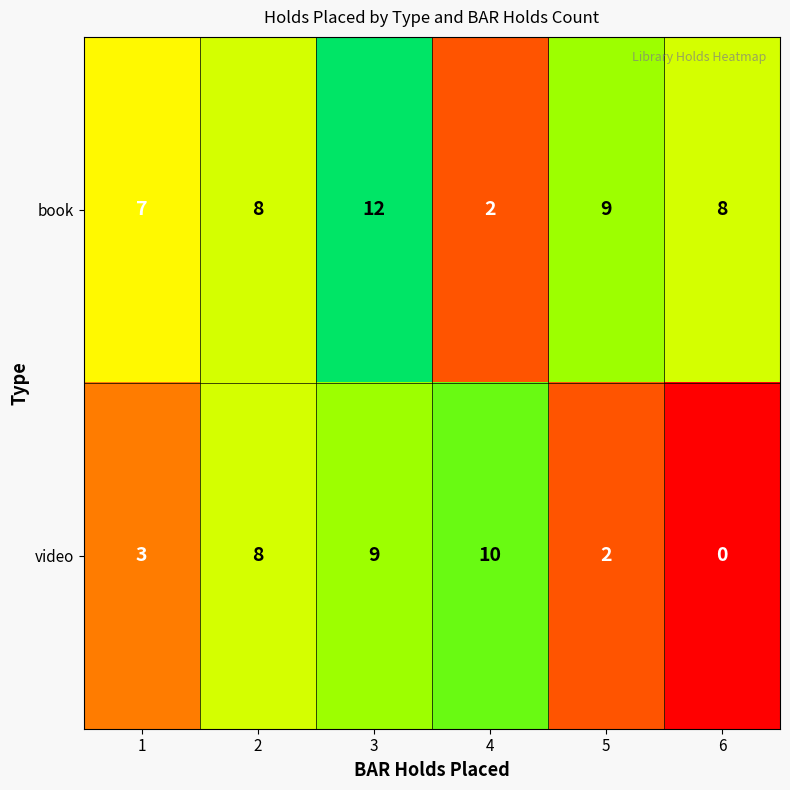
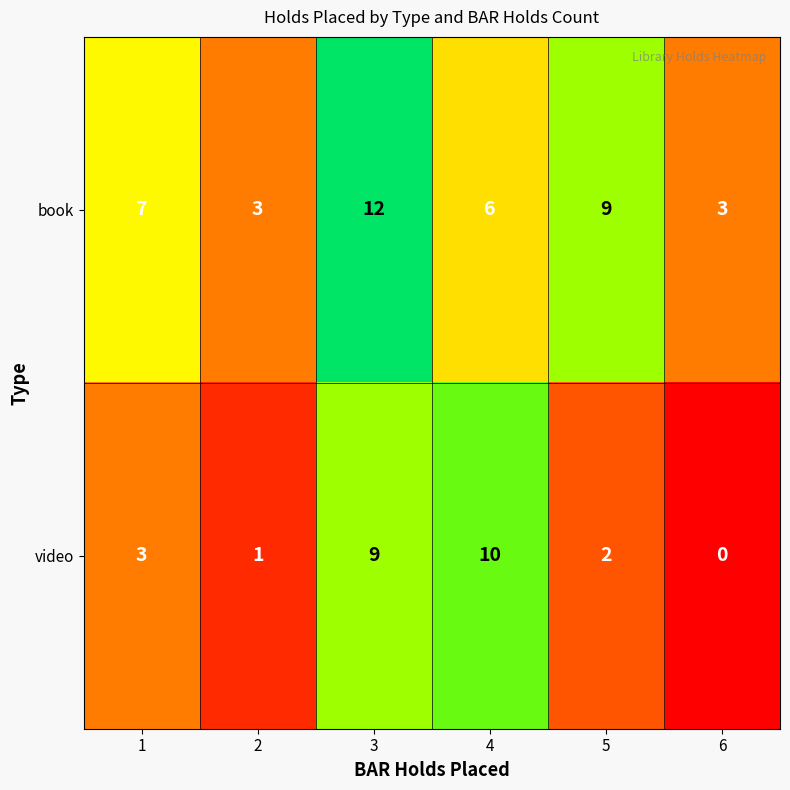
book, 2: 8 -> 3
book, 4: 2 -> 6
book, 6: 8 -> 3
video, 2: 8 -> 1
